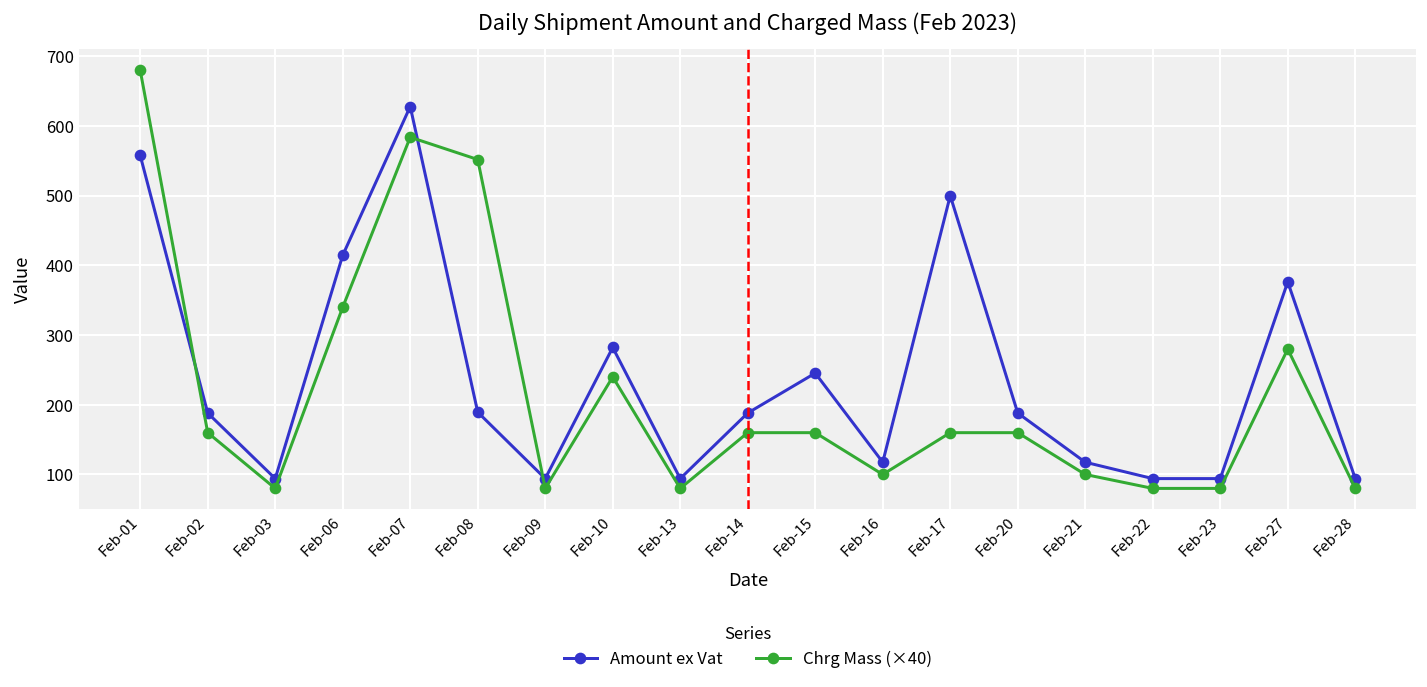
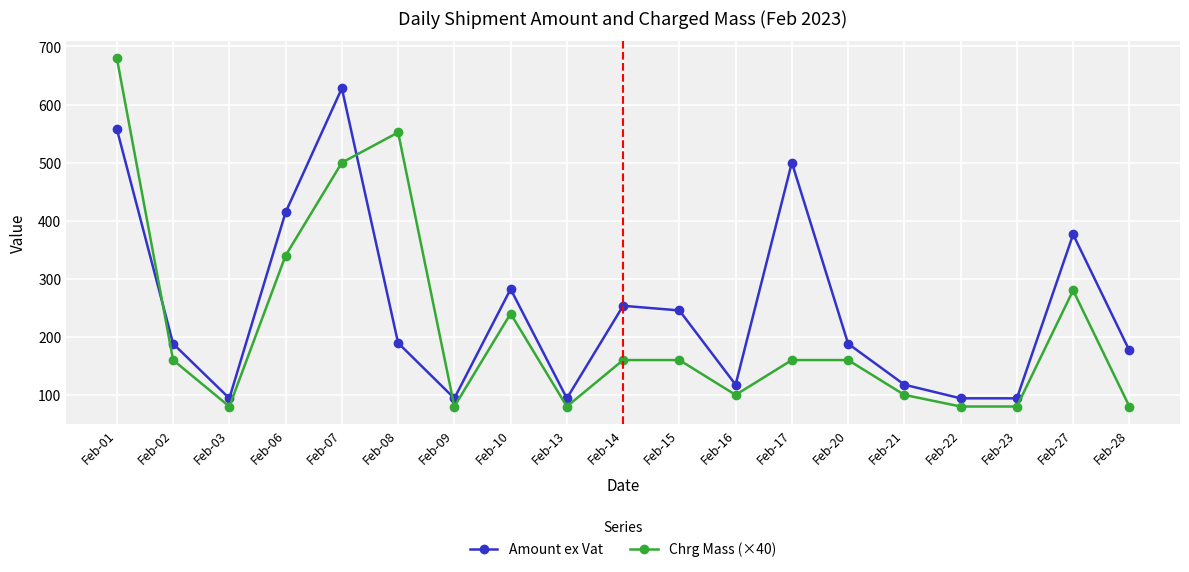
Chrg Mass (×40), Feb-07: 580 -> 500
Amount ex Vat, Feb-14: 190 -> 250
Amount ex Vat, Feb-28: 90 -> 180
